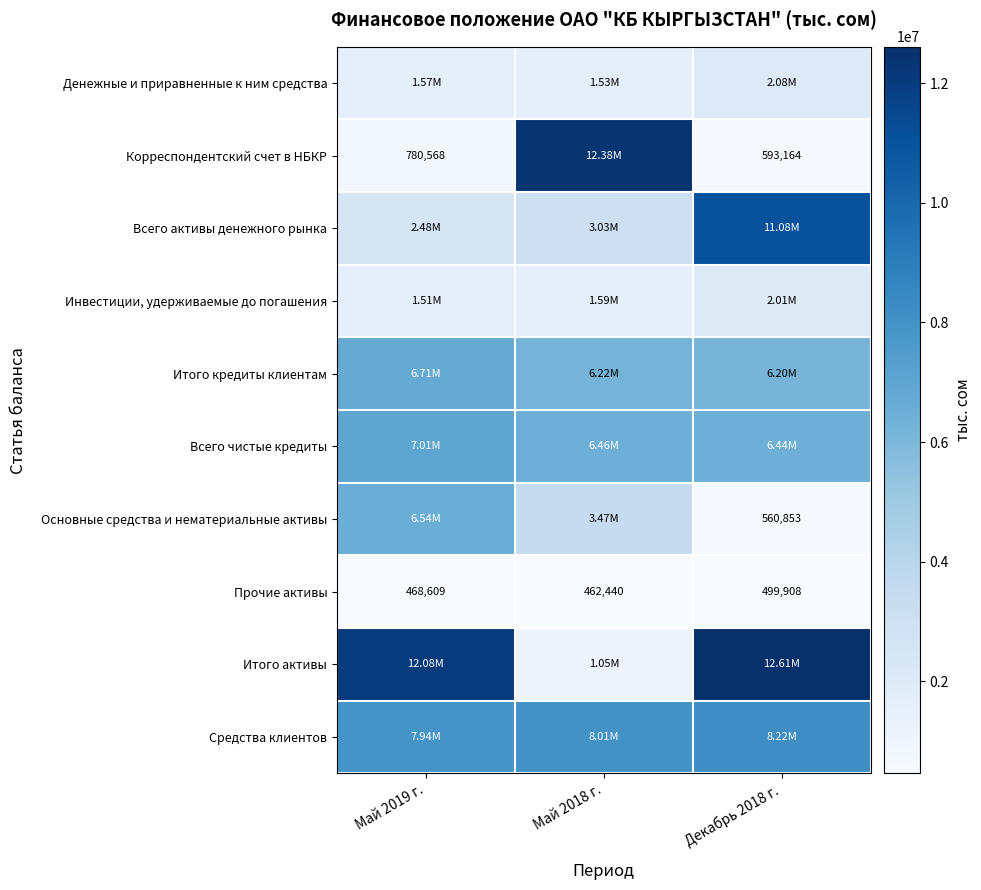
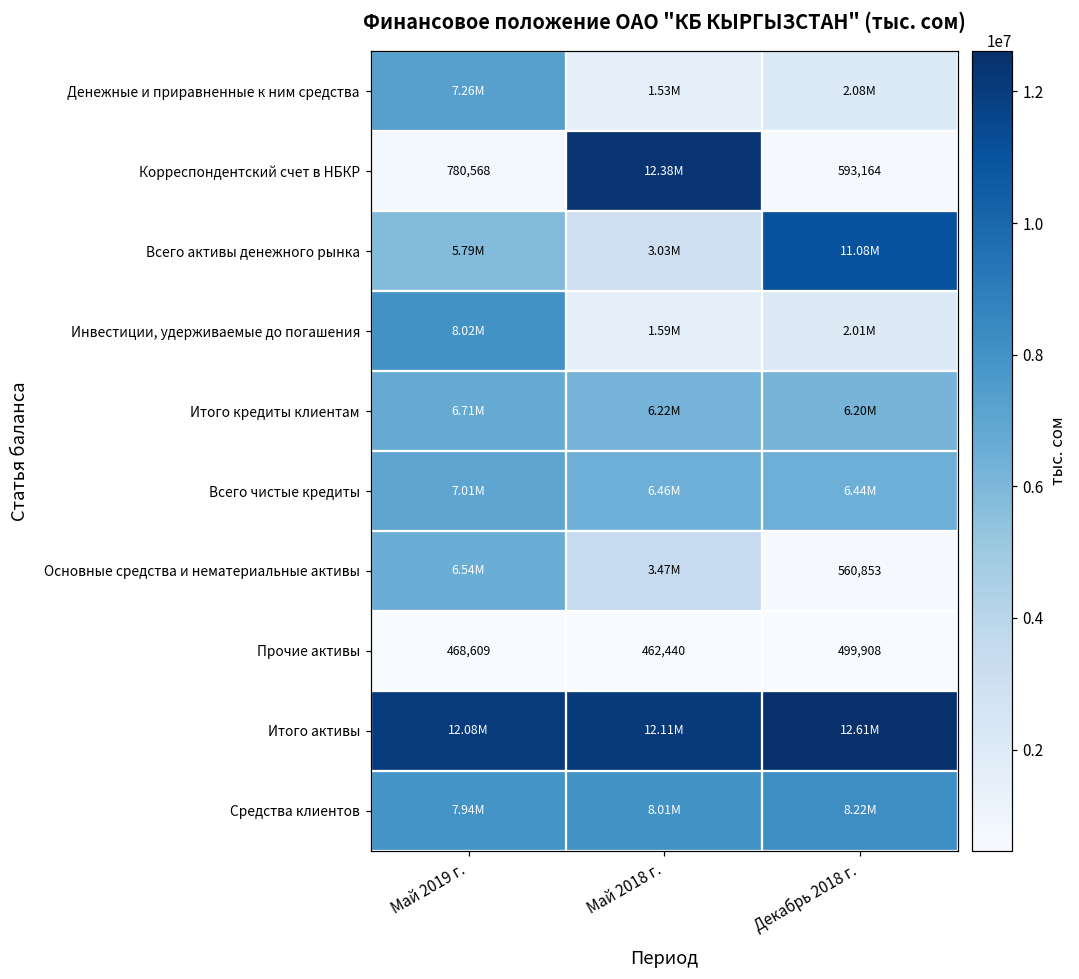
Денежные и приравненные к ним средства, Май 2019 г.: 1.57M -> 7.26M
Всего активы денежного рынка, Май 2019 г.: 2.48M -> 5.79M
Инвестиции, удерживаемые до погашения, Май 2019 г.: 1.51M -> 8.02M
Итого активы, Май 2018 г.: 1.05M -> 12.11M
